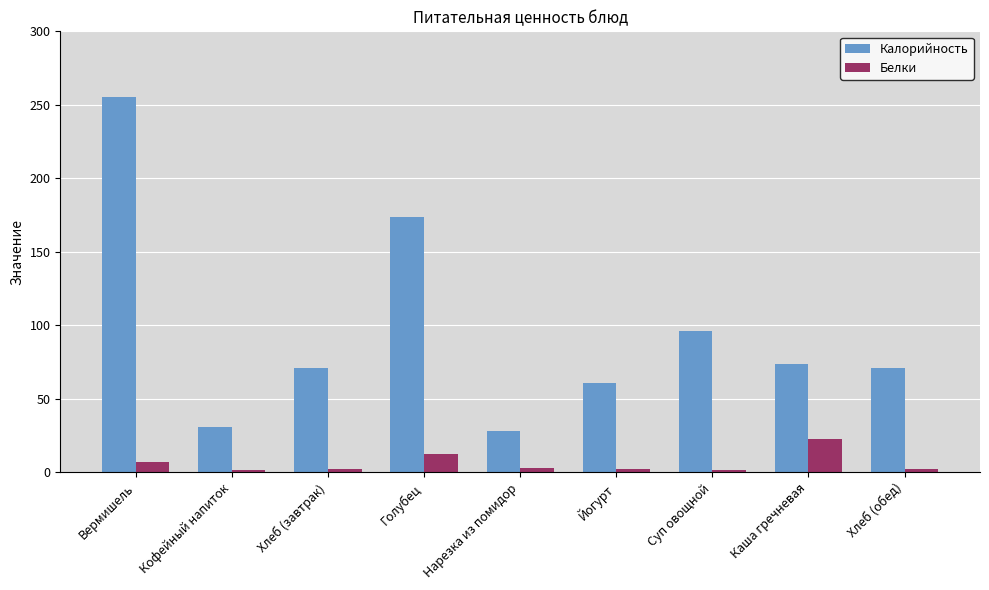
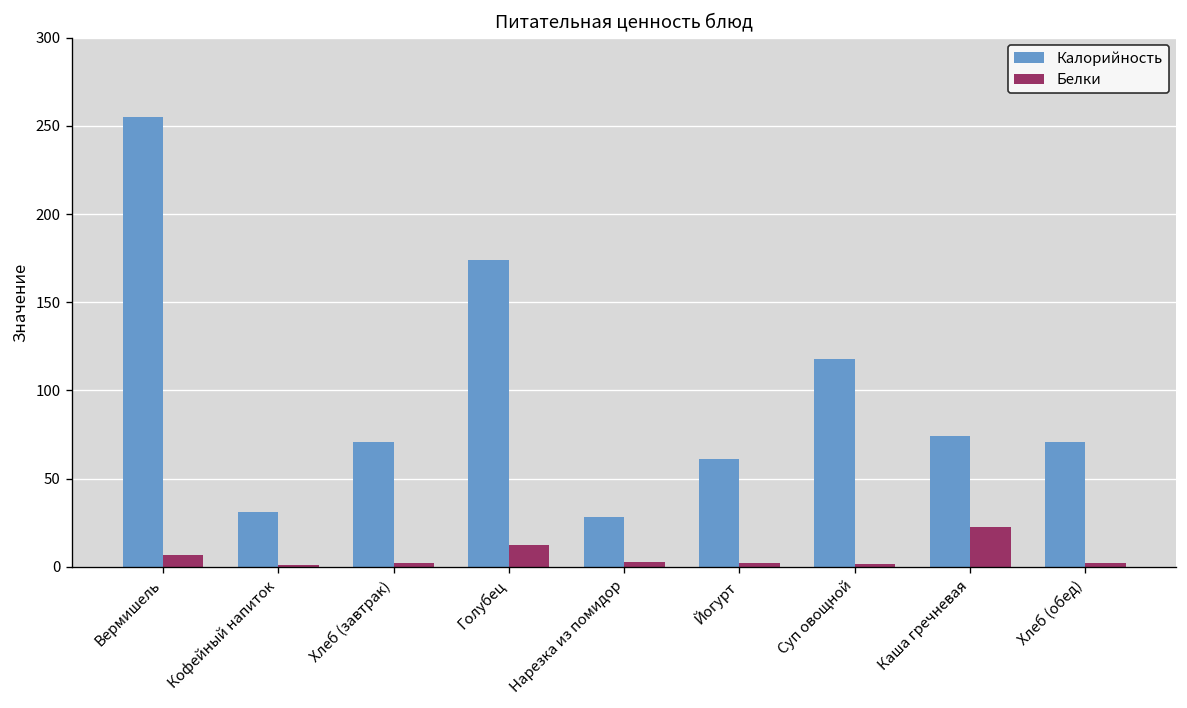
Калорийность, Суп овощной: 96 -> 118
